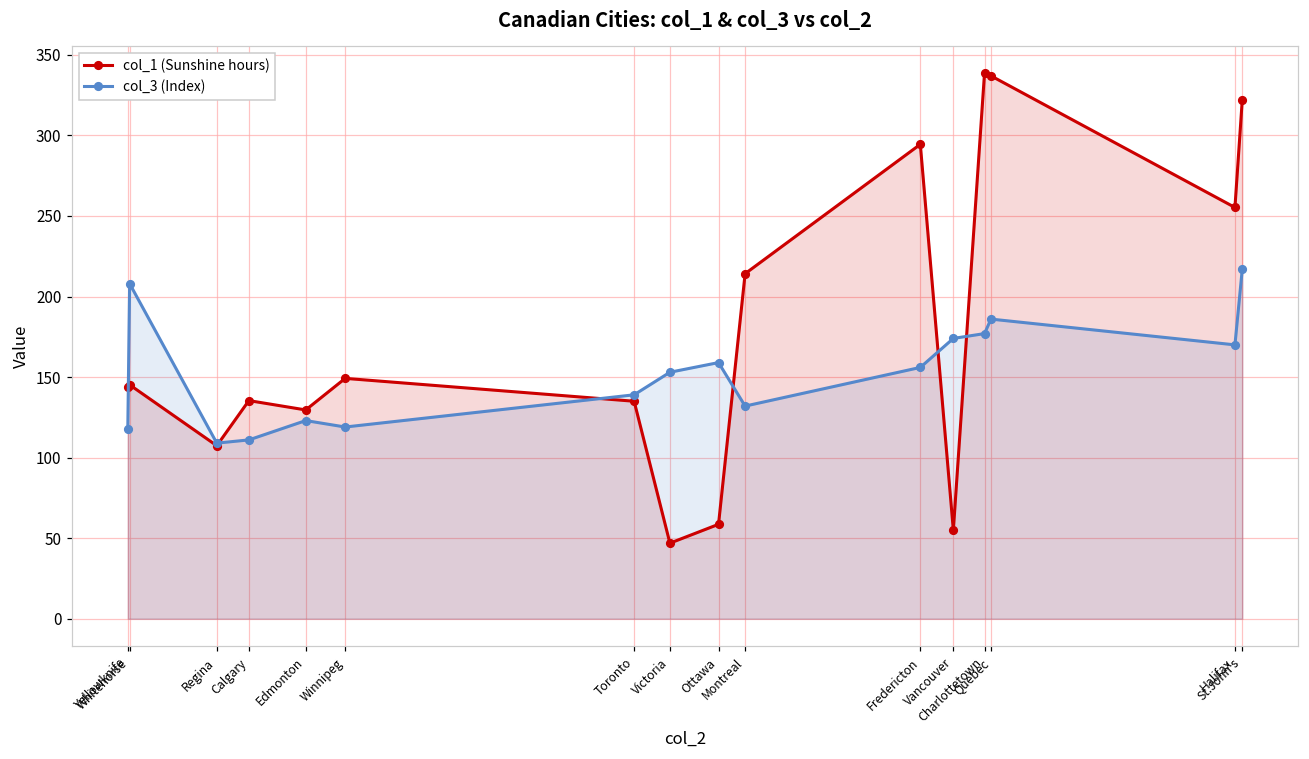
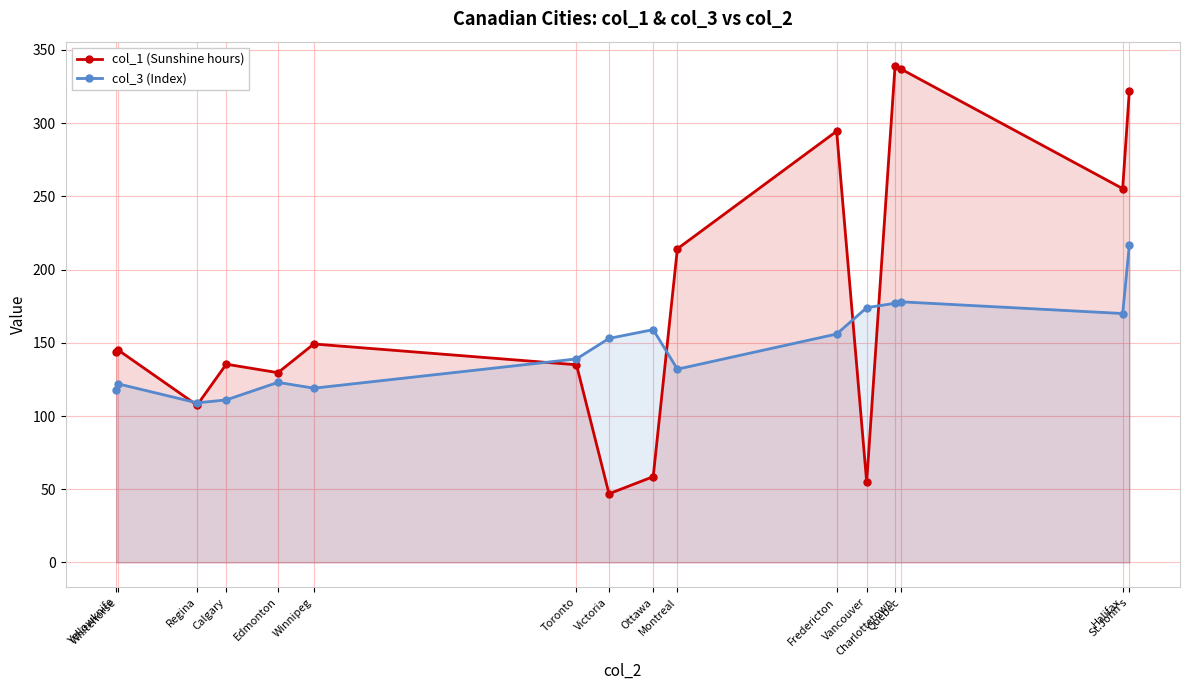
col_3 (Index), Whitehorse: 208 -> 122
col_3 (Index), Quebec: 186 -> 178
